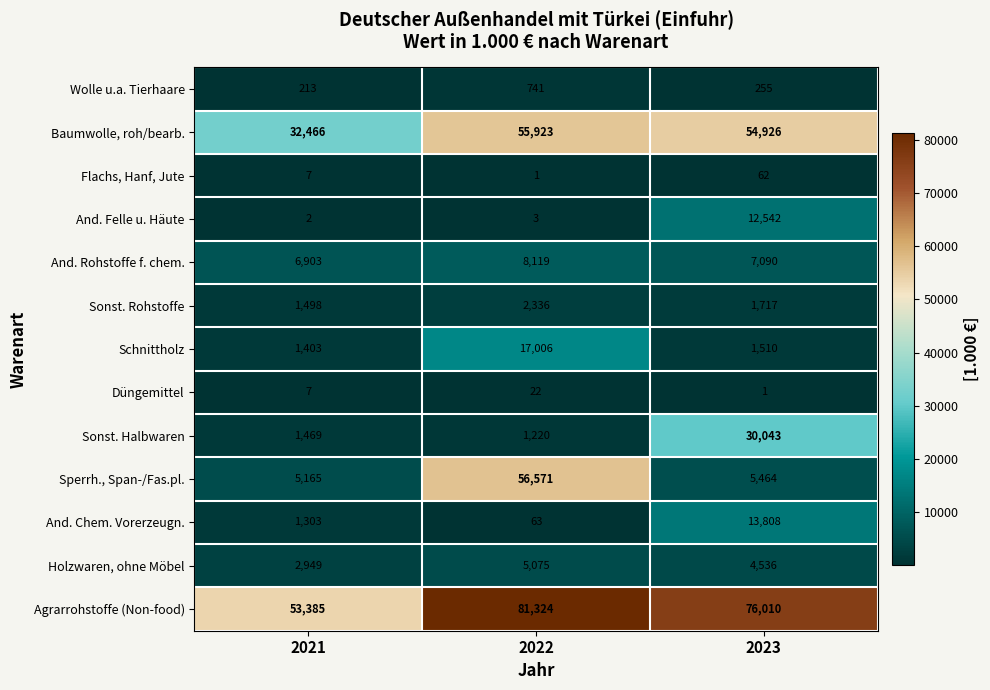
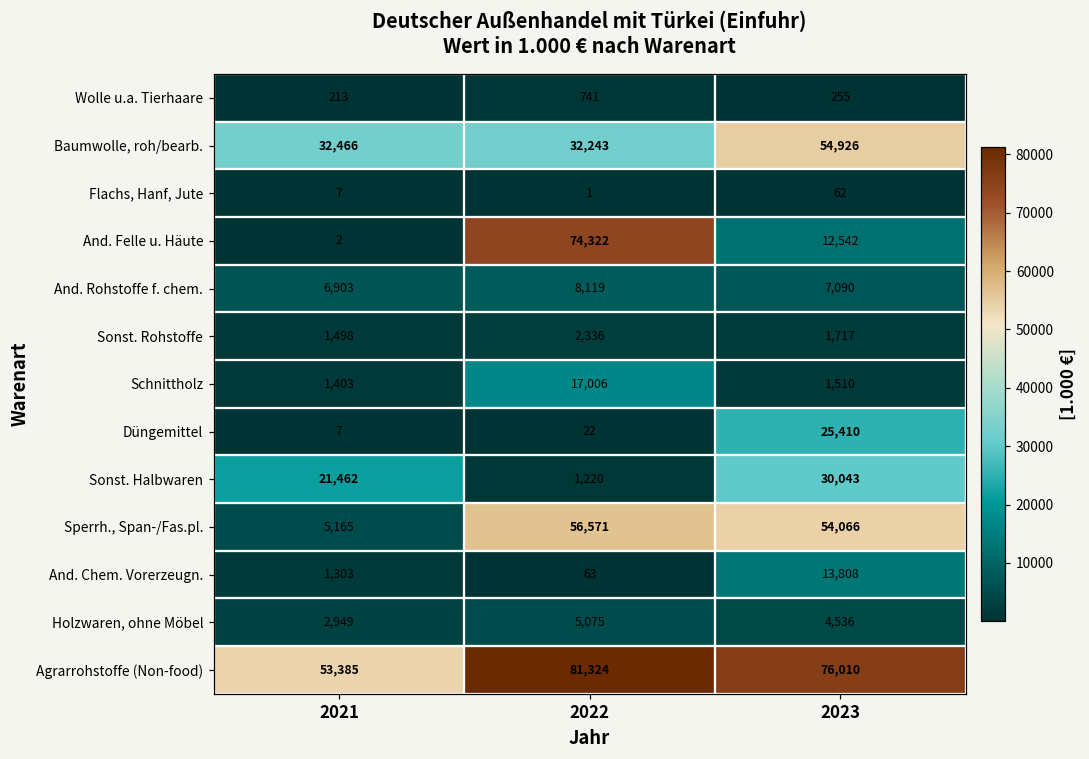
Baumwolle, roh/bearb., 2022: 55,923 -> 32,243
And. Felle u. Häute, 2022: 3 -> 74,322
Düngemittel, 2023: 1 -> 25,410
Sonst. Halbwaren, 2021: 1,469 -> 21,462
Sperrh., Span-/Fas.pl., 2023: 5,464 -> 54,066
